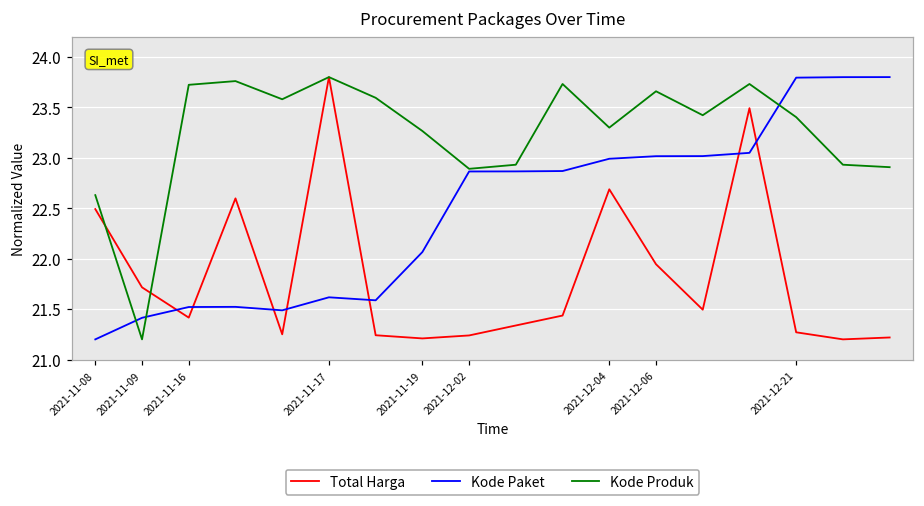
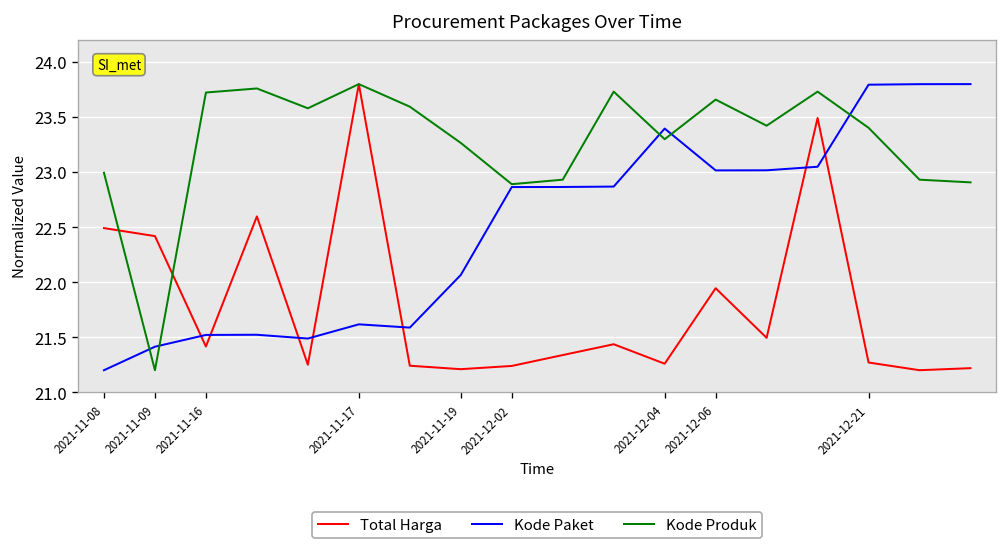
Kode Produk, 2021-11-08: 22.6 -> 23.0
Total Harga, 2021-11-09: 21.7 -> 22.4
Total Harga, 2021-12-04: 22.7 -> 21.3
Kode Paket, 2021-12-04: 23.0 -> 23.4
